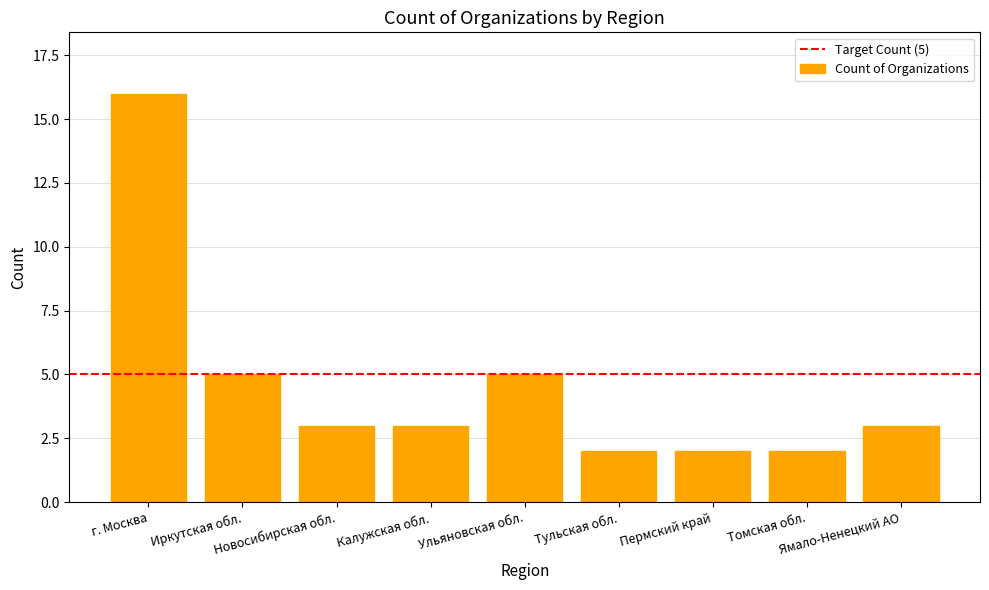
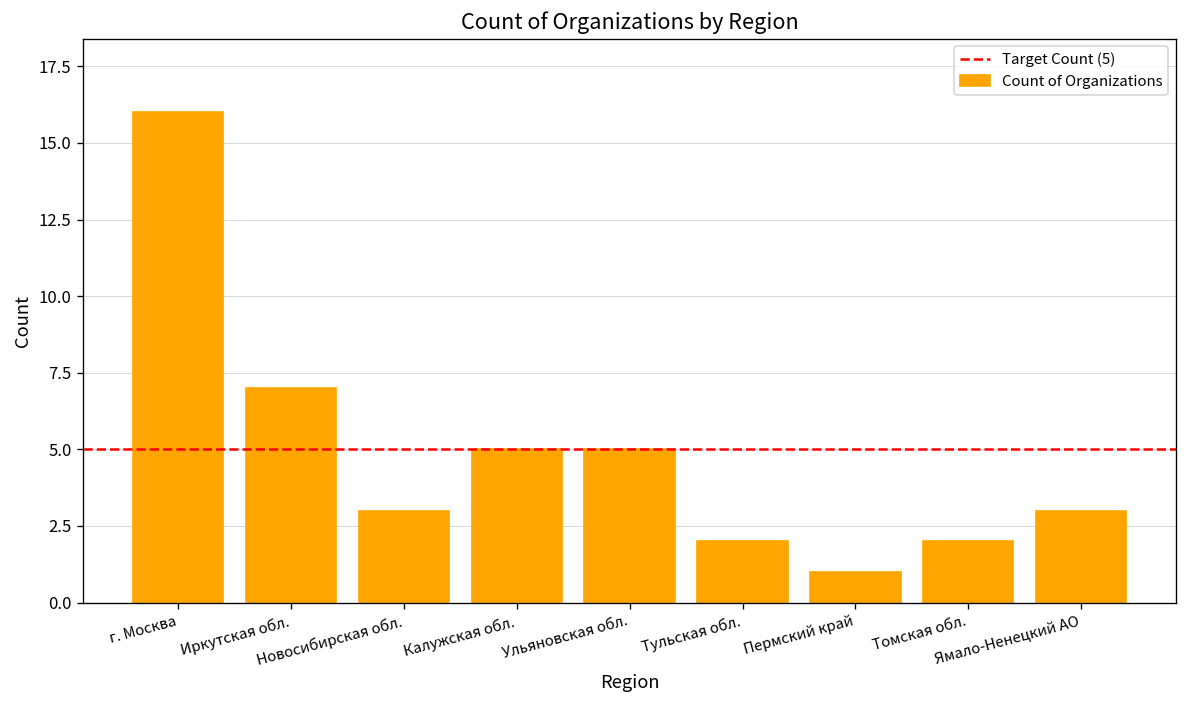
Иркутская обл.: 5 -> 7
Калужская обл.: 3 -> 5
Пермский край: 2 -> 1
